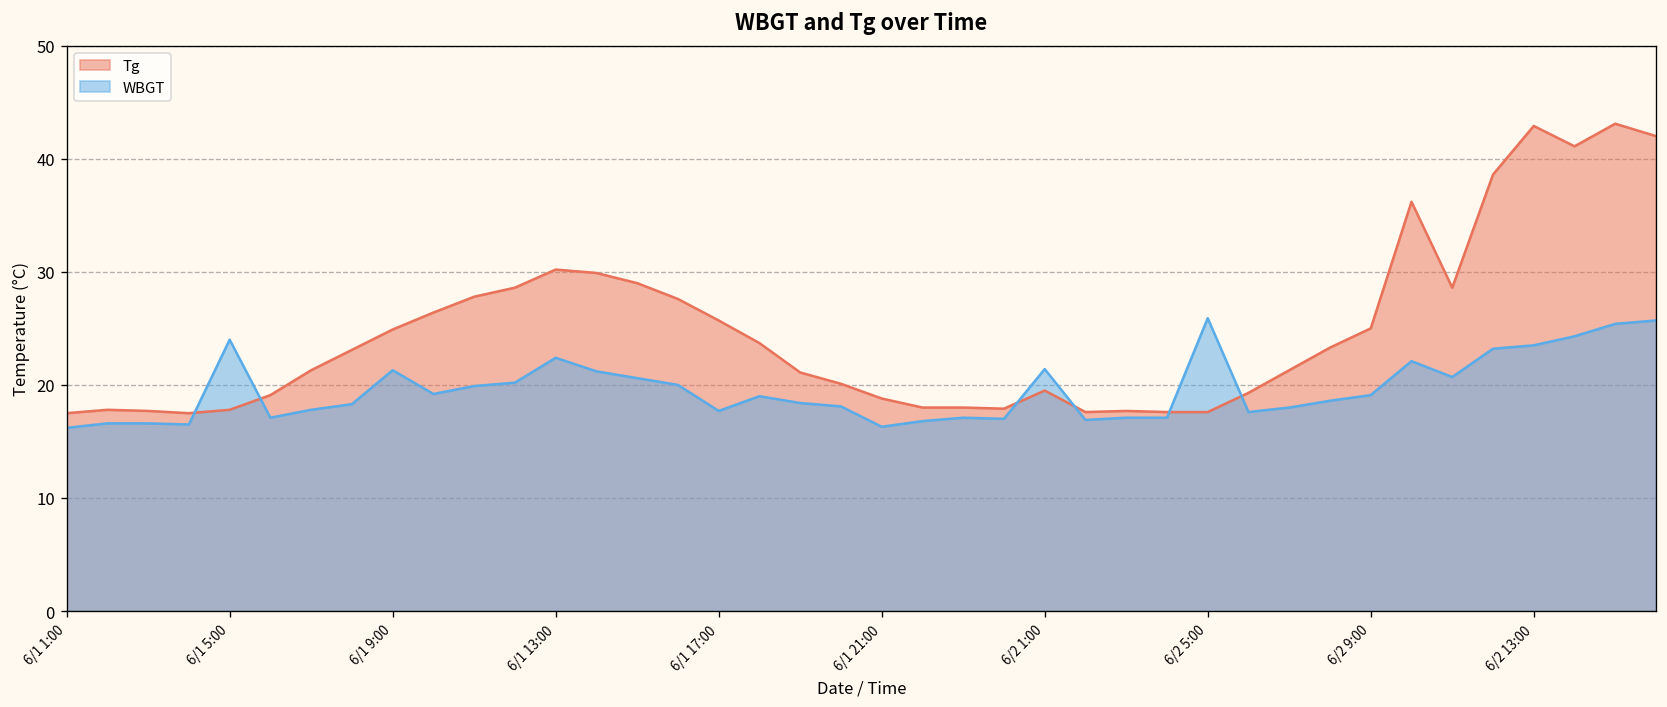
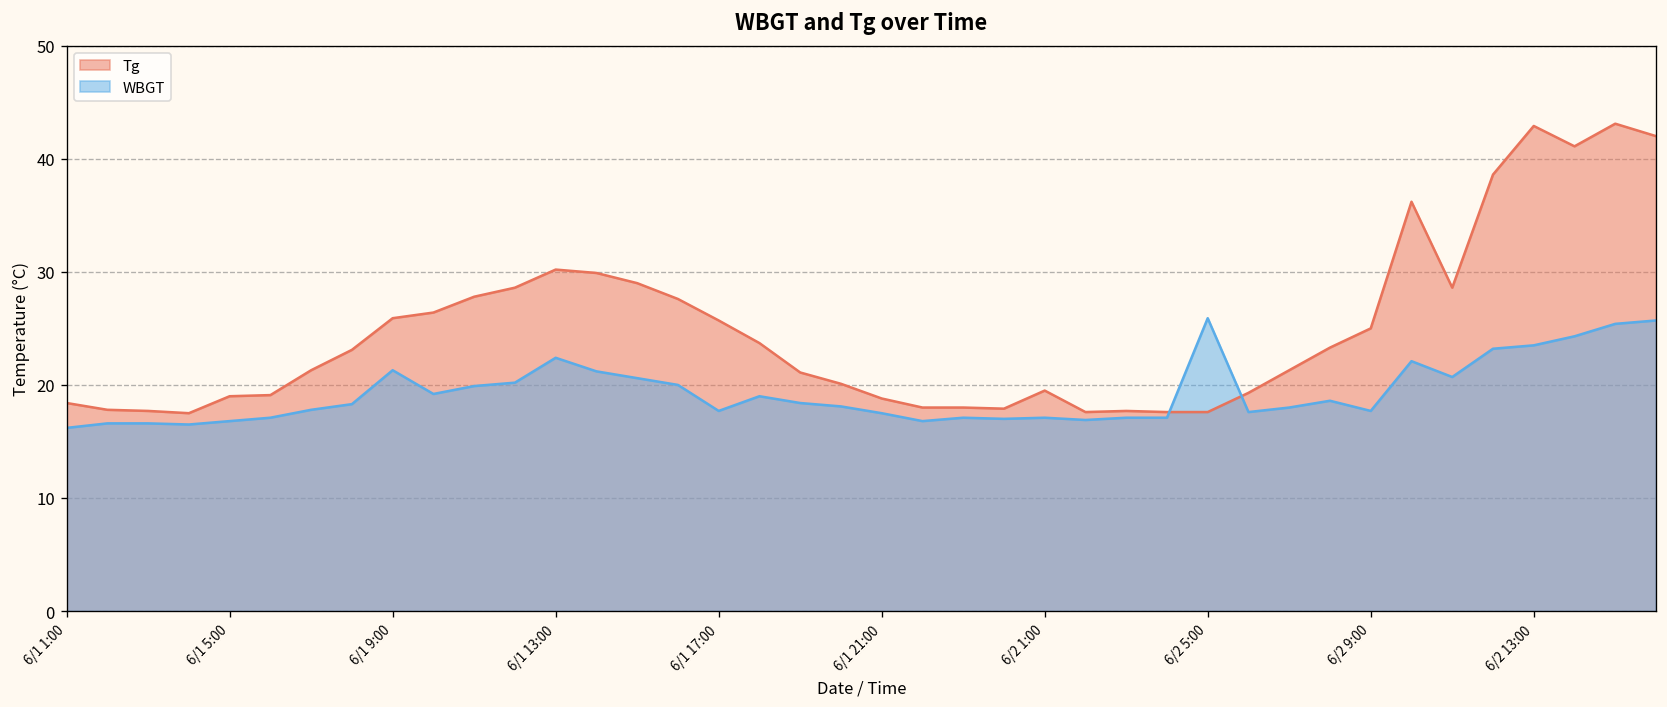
Tg, 6/1 1:00: 17.5 -> 18.4
Tg, 6/1 5:00: 18 -> 19
WBGT, 6/1 5:00: 24 -> 17
Tg, 6/1 9:00: 25 -> 26
WBGT, 6/1 21:00: 16 -> 18
WBGT, 6/2 1:00: 21 -> 17
WBGT, 6/2 9:00: 19 -> 18
